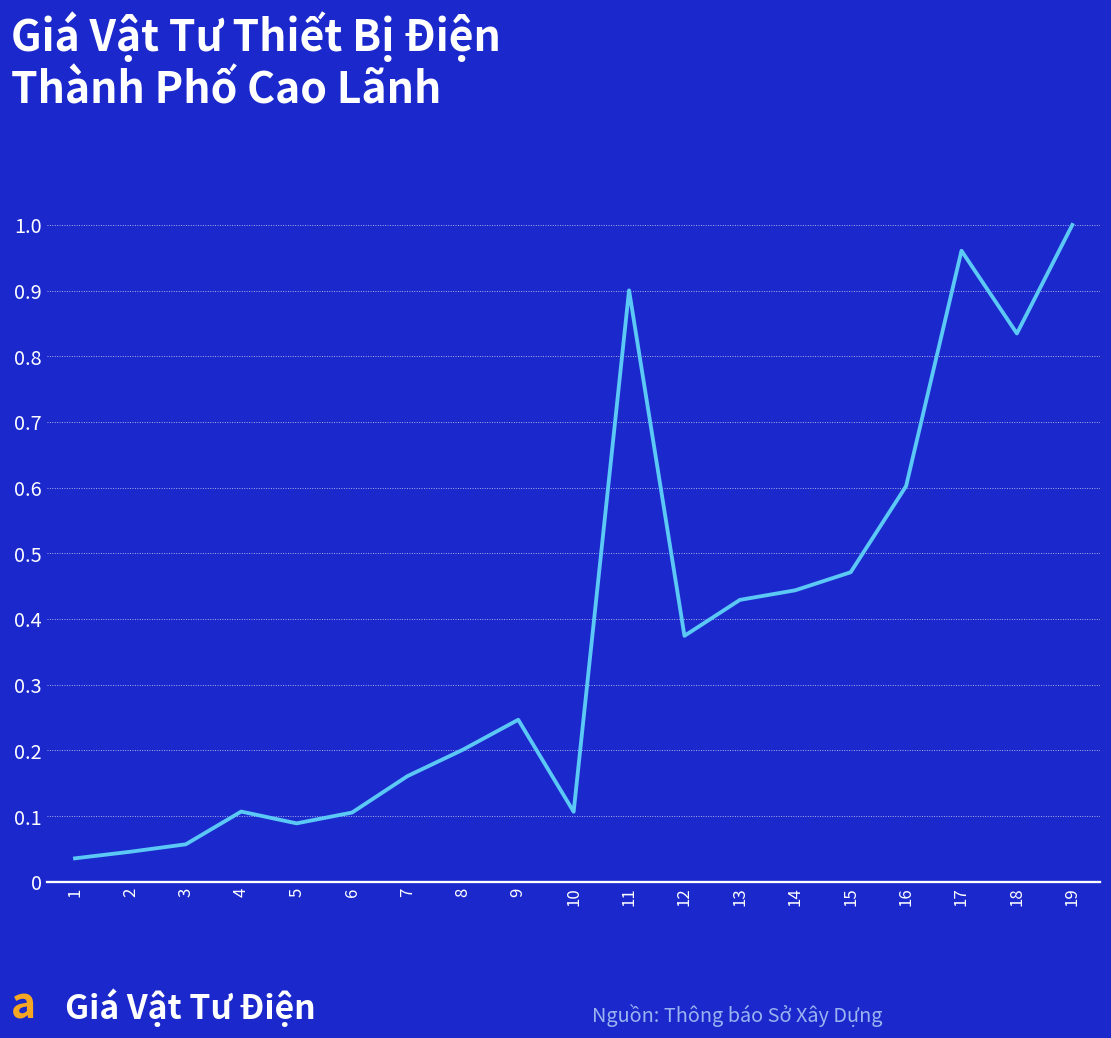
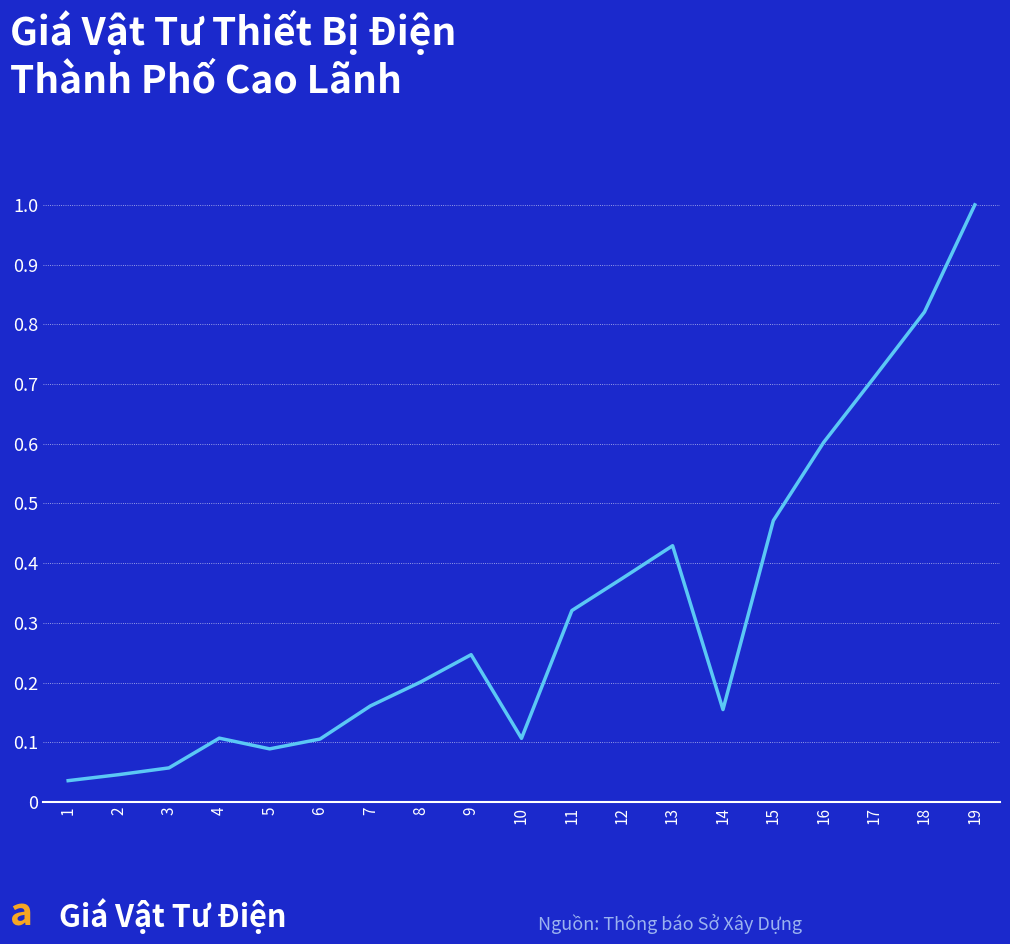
11: 0.90 -> 0.32
14: 0.44 -> 0.15
17: 0.96 -> 0.71
18: 0.83 -> 0.82
